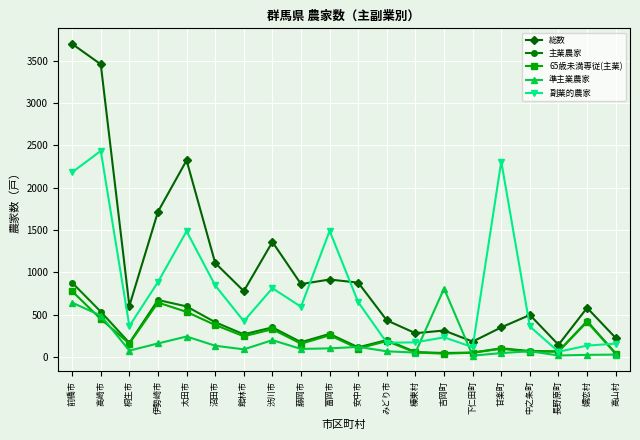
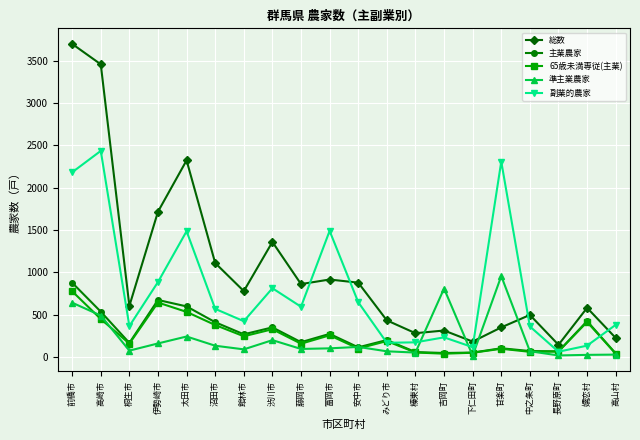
副業的農家, 沼田市: 800 -> 600
準主業農家, 甘楽町: 0 -> 1000
副業的農家, 高山村: 200 -> 400
